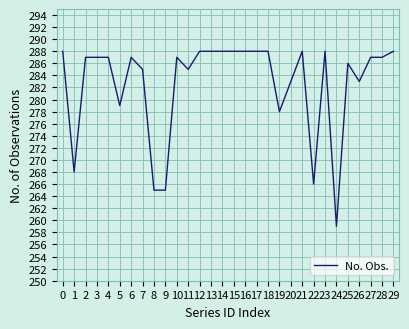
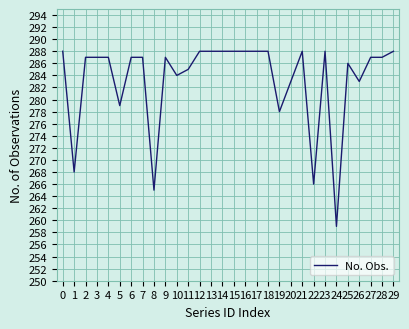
7: 285 -> 287
9: 265 -> 287
10: 287 -> 284
